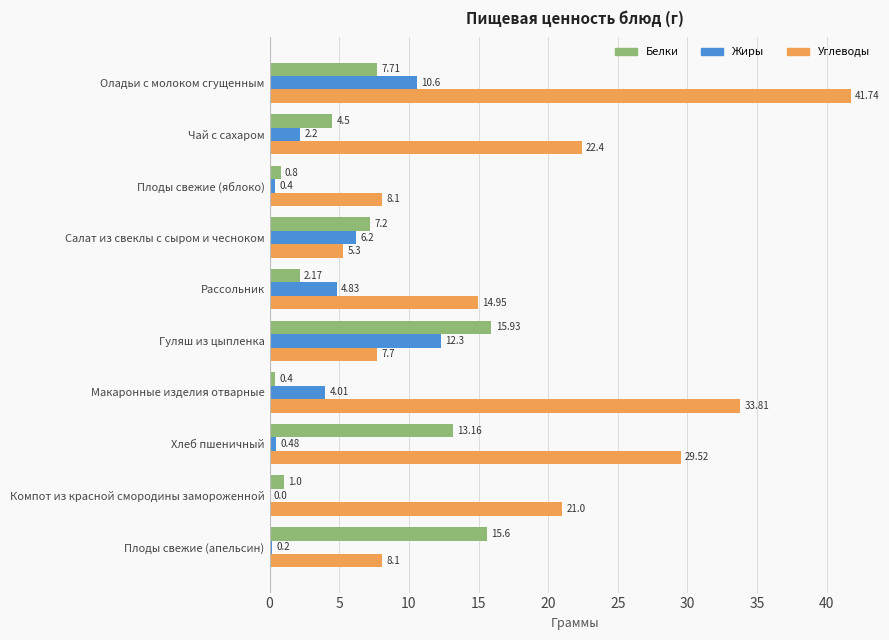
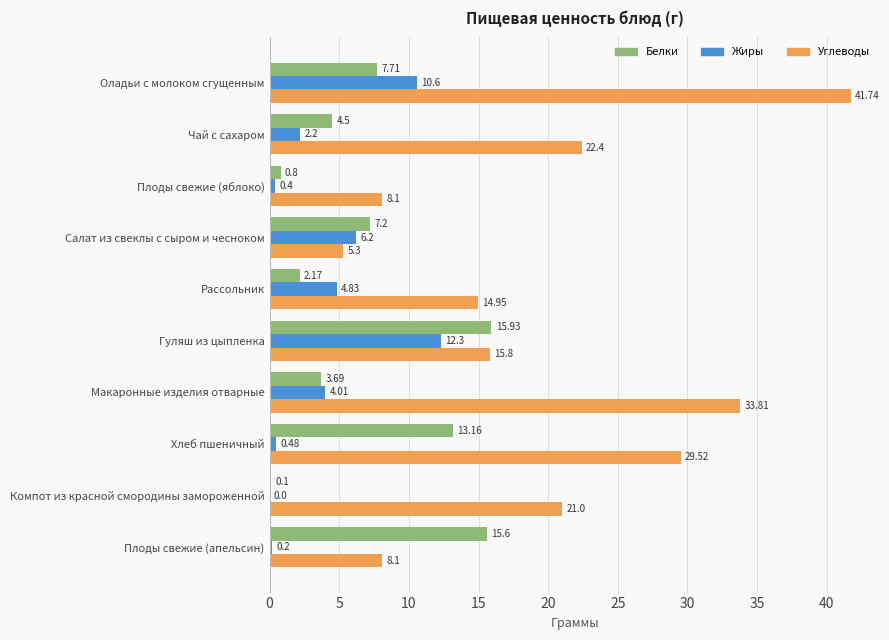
Углеводы, Гуляш из цыпленка: 7.7 -> 15.8
Белки, Макаронные изделия отварные: 0.4 -> 3.69
Белки, Компот из красной смородины замороженной: 1.0 -> 0.1
